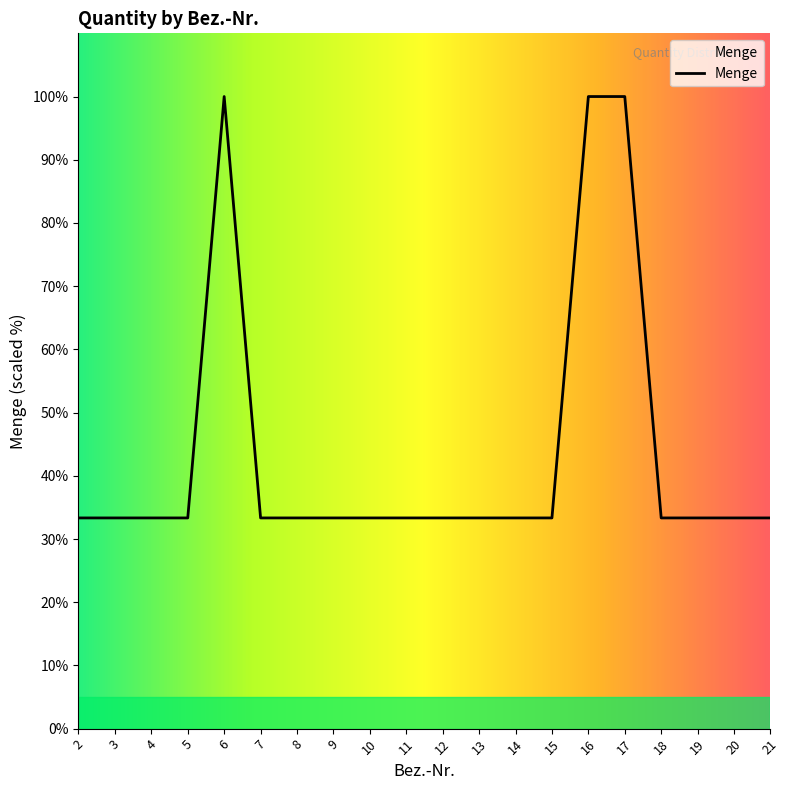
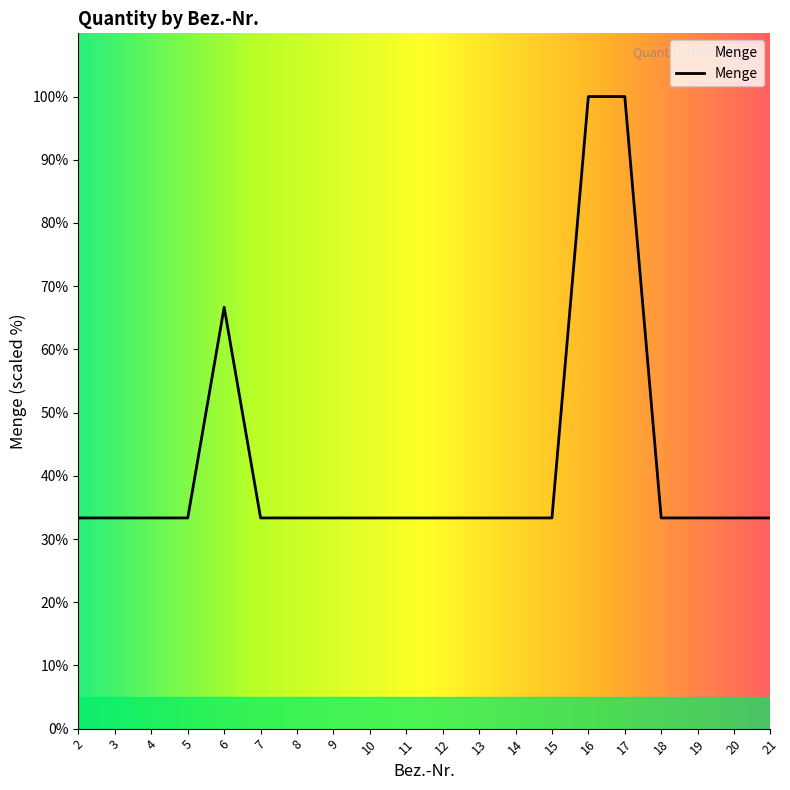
6: 100% -> 67%
